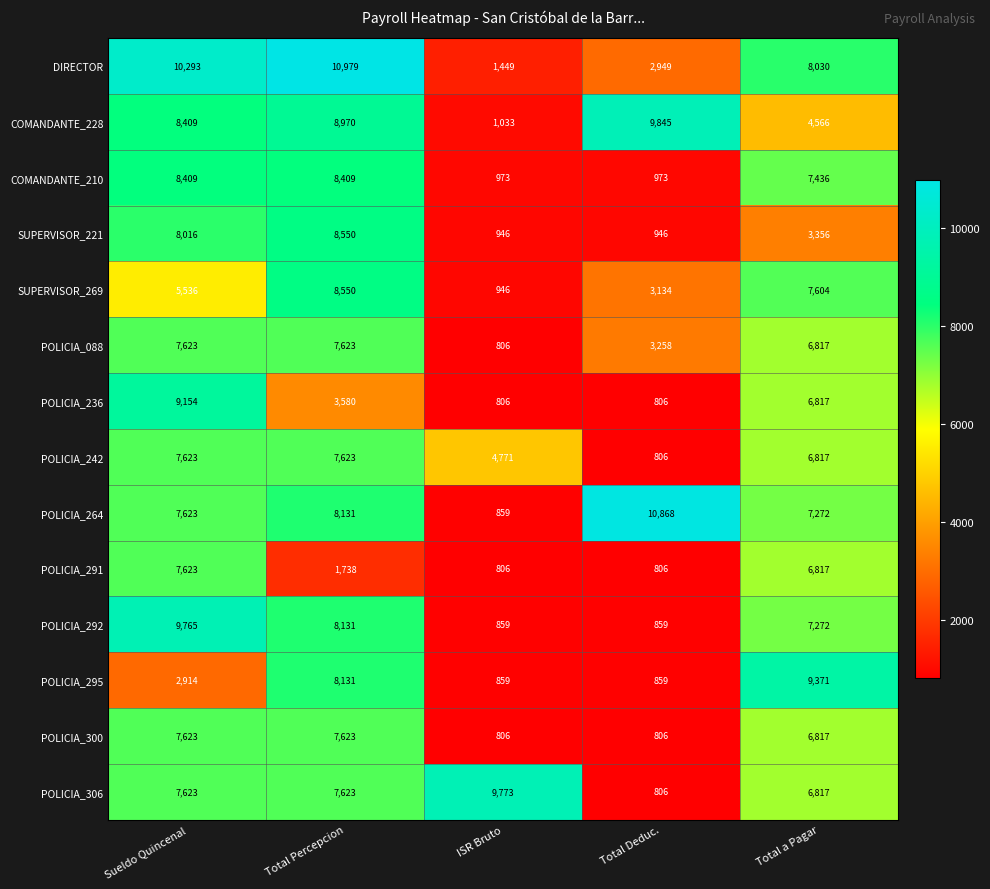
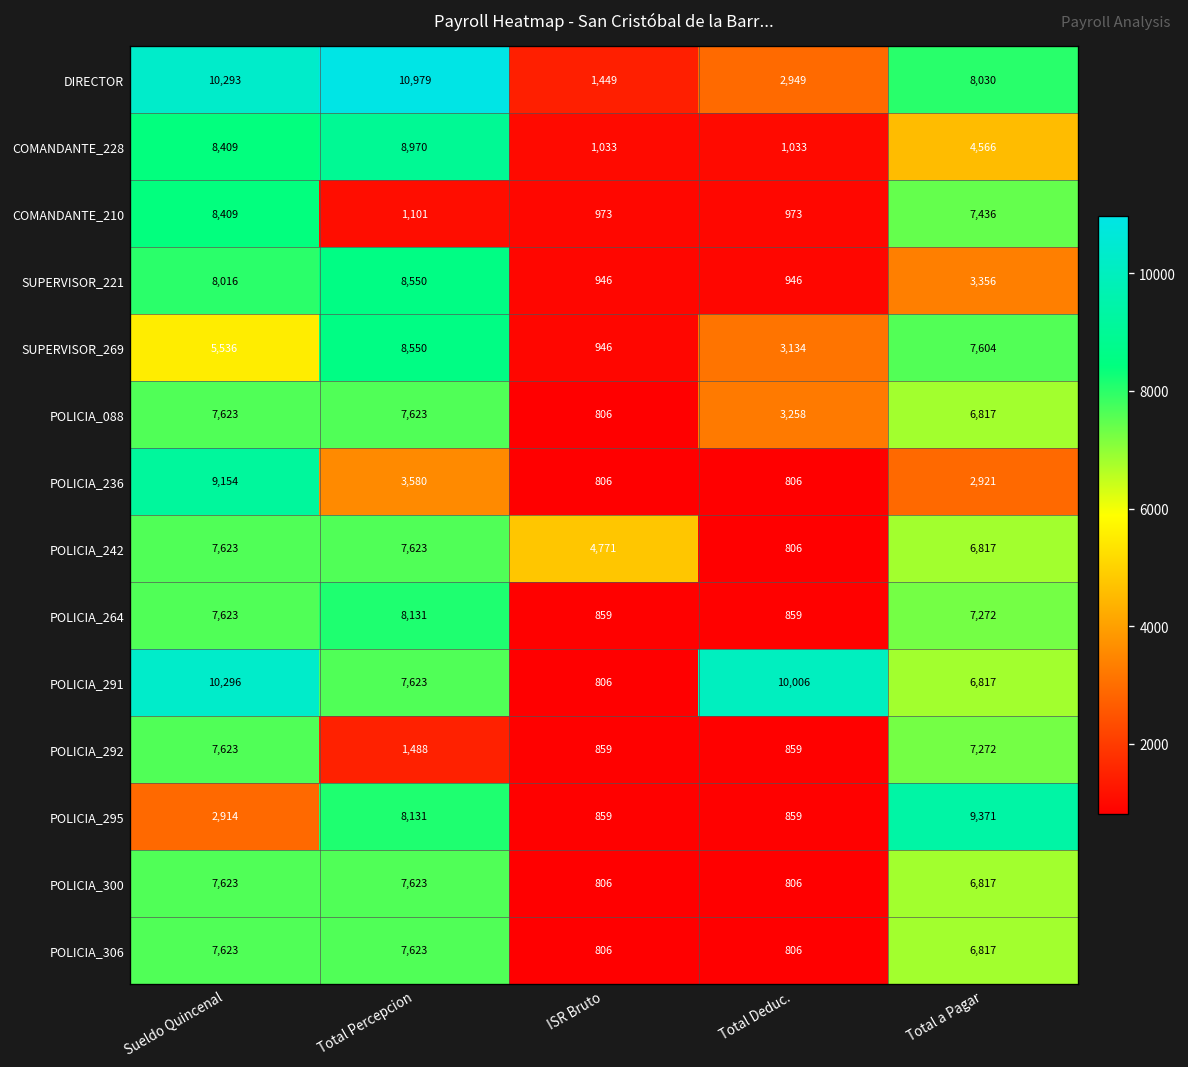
COMANDANTE_228, Total Deduc.: 9,845 -> 1,033
COMANDANTE_210, Total Percepcion: 8,409 -> 1,101
POLICIA_236, Total a Pagar: 6,817 -> 2,921
POLICIA_264, Total Deduc.: 10,868 -> 859
POLICIA_291, Sueldo Quincenal: 7,623 -> 10,296
POLICIA_291, Total Percepcion: 1,738 -> 7,623
POLICIA_291, Total Deduc.: 806 -> 10,006
POLICIA_292, Sueldo Quincenal: 9,765 -> 7,623
POLICIA_292, Total Percepcion: 8,131 -> 1,488
POLICIA_306, ISR Bruto: 9,773 -> 806
